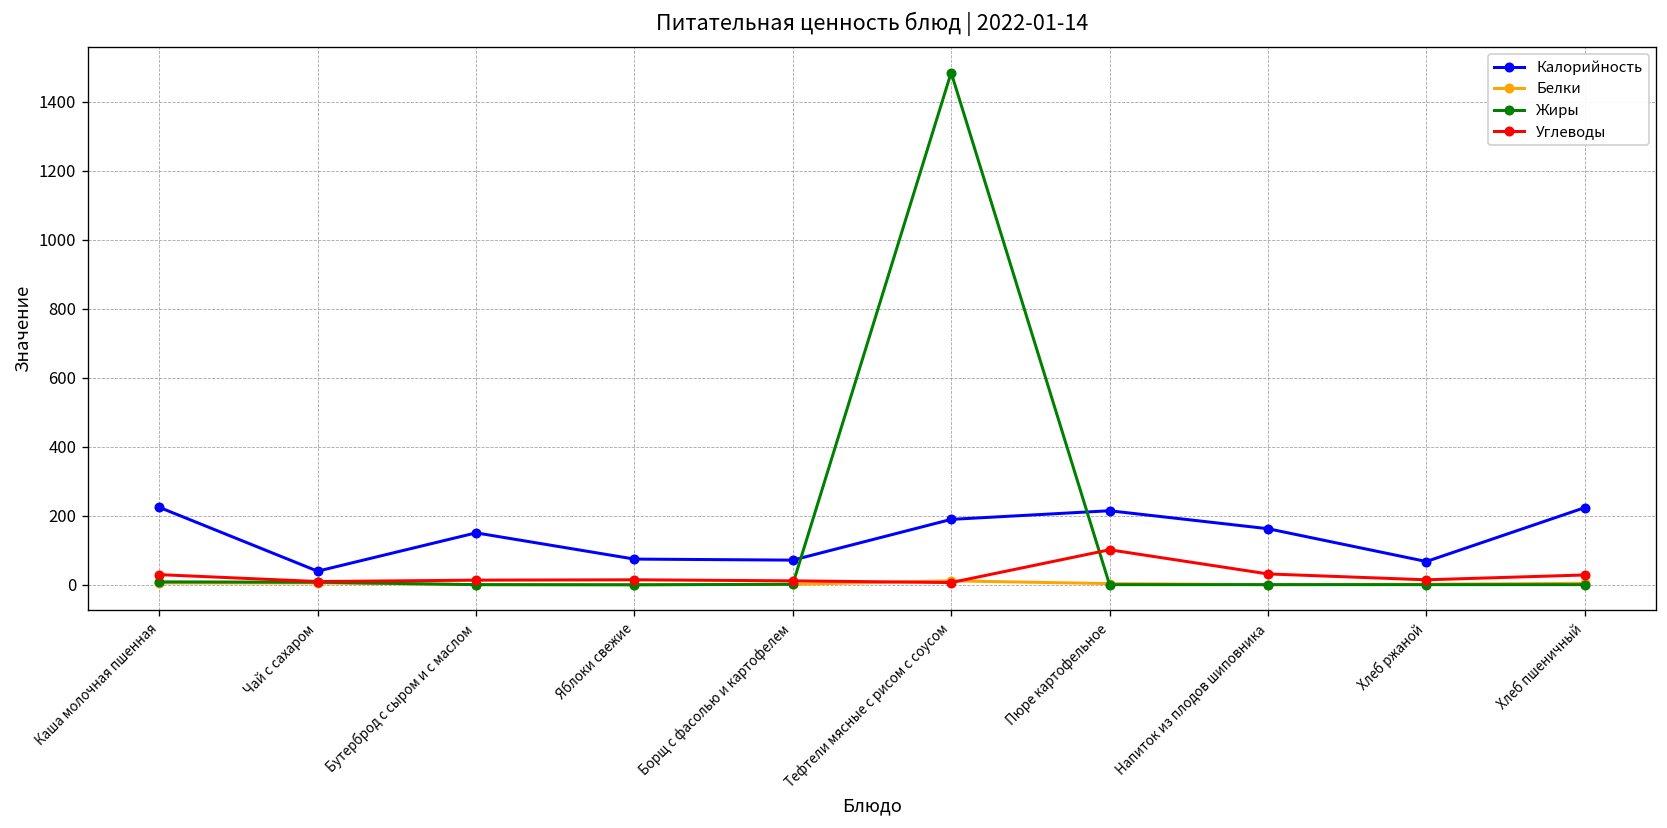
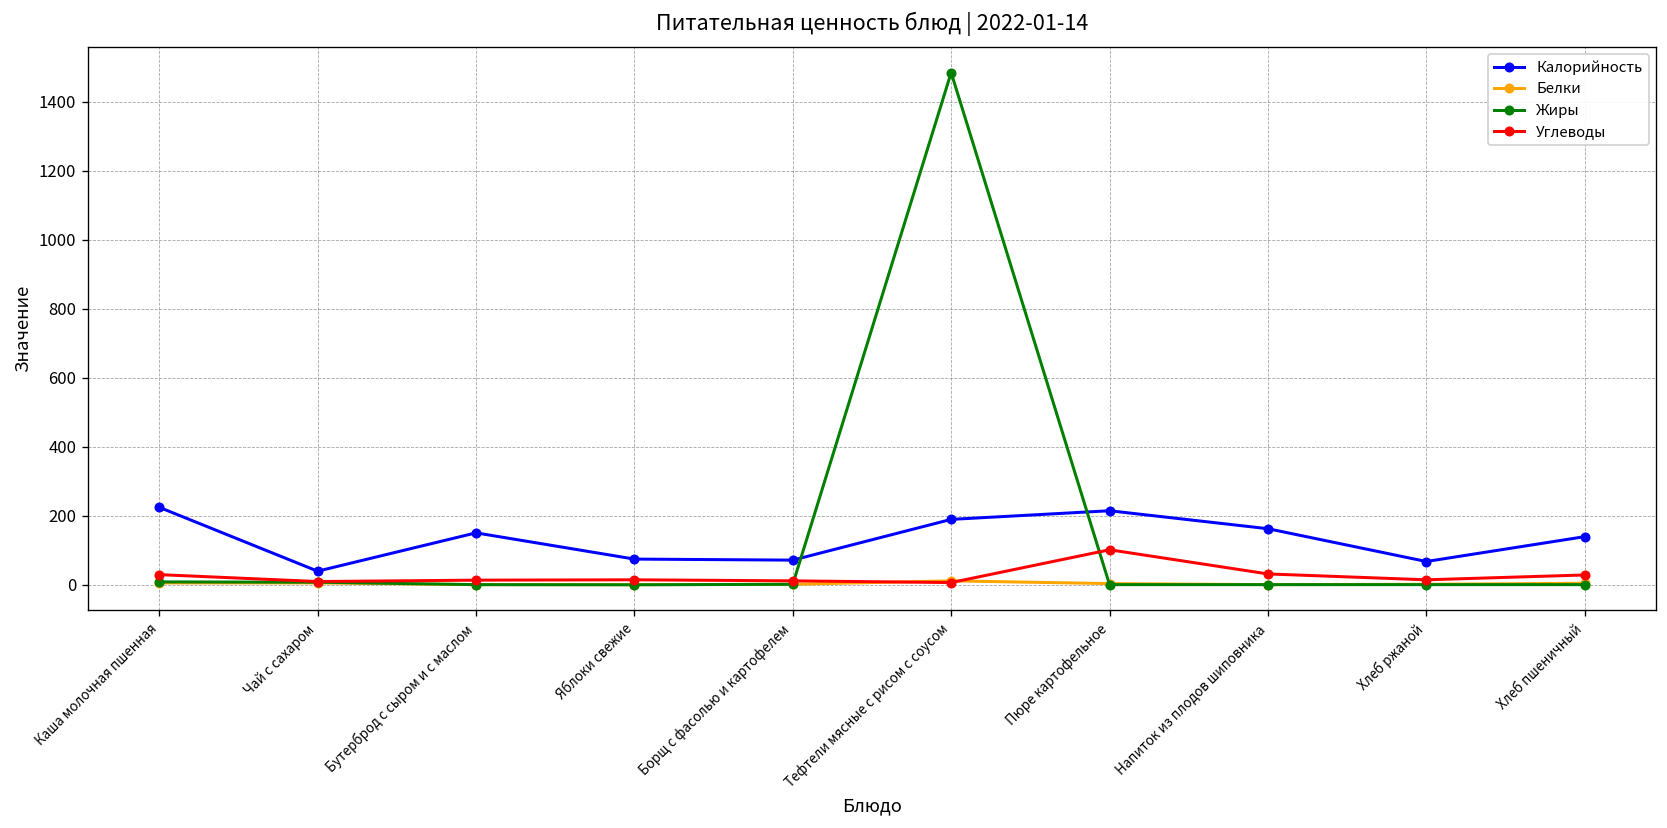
Калорийность, Хлеб пшеничный: 220 -> 140
